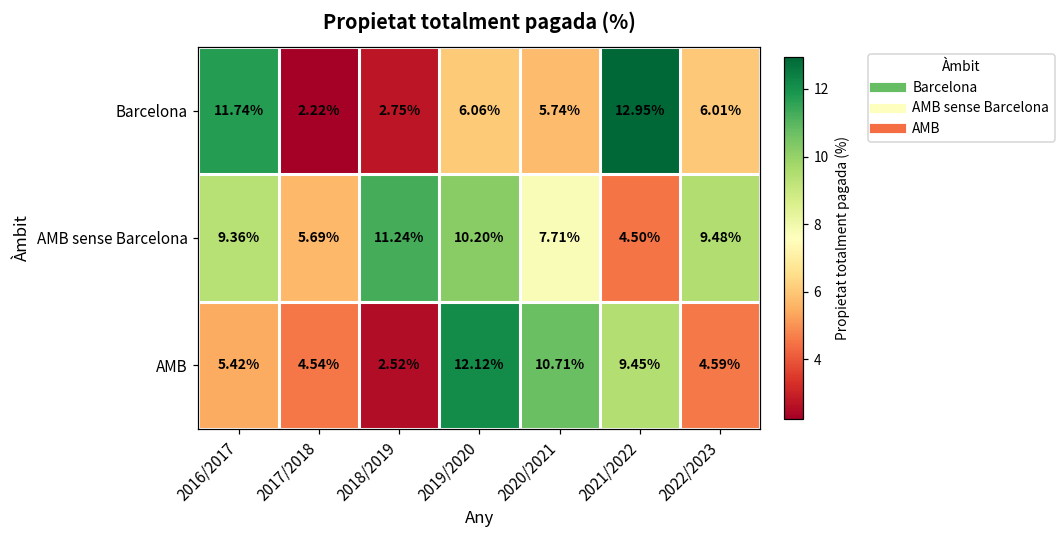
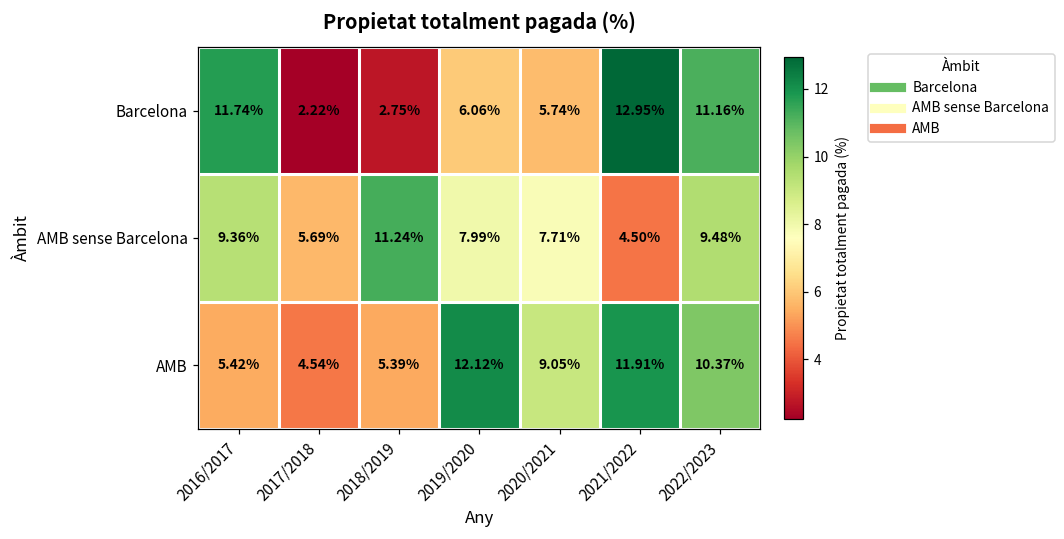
Barcelona, 2022/2023: 6.01% -> 11.16%
AMB sense Barcelona, 2019/2020: 10.20% -> 7.99%
AMB, 2018/2019: 2.52% -> 5.39%
AMB, 2020/2021: 10.71% -> 9.05%
AMB, 2021/2022: 9.45% -> 11.91%
AMB, 2022/2023: 4.59% -> 10.37%
